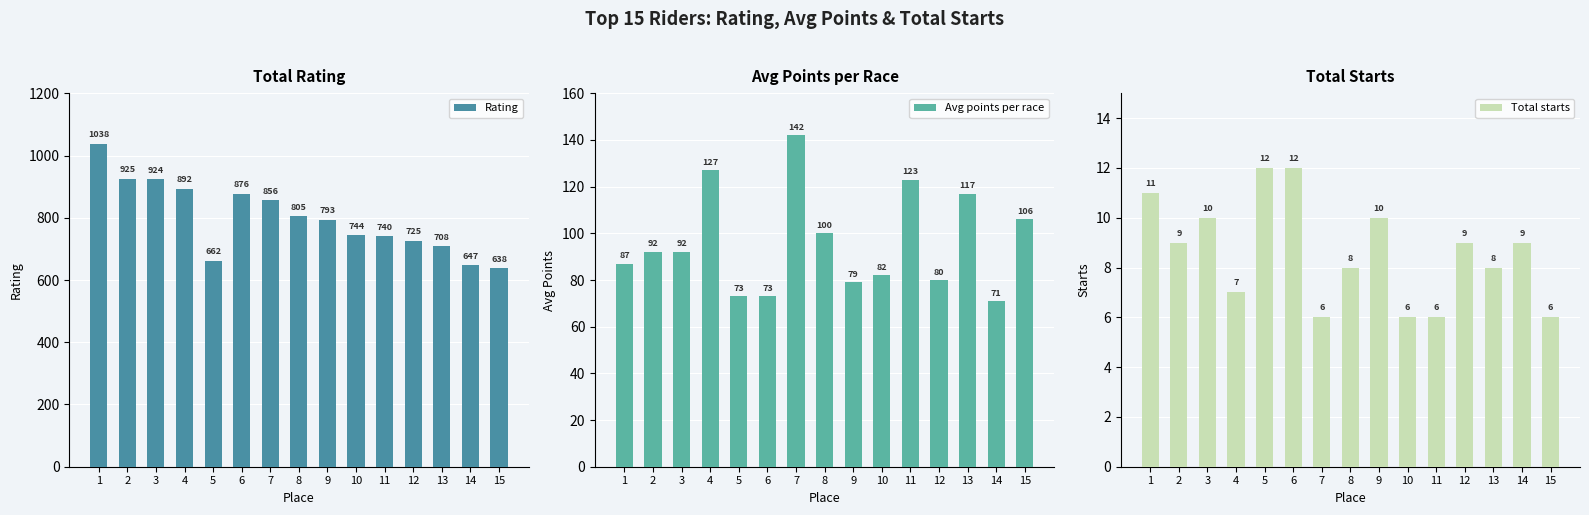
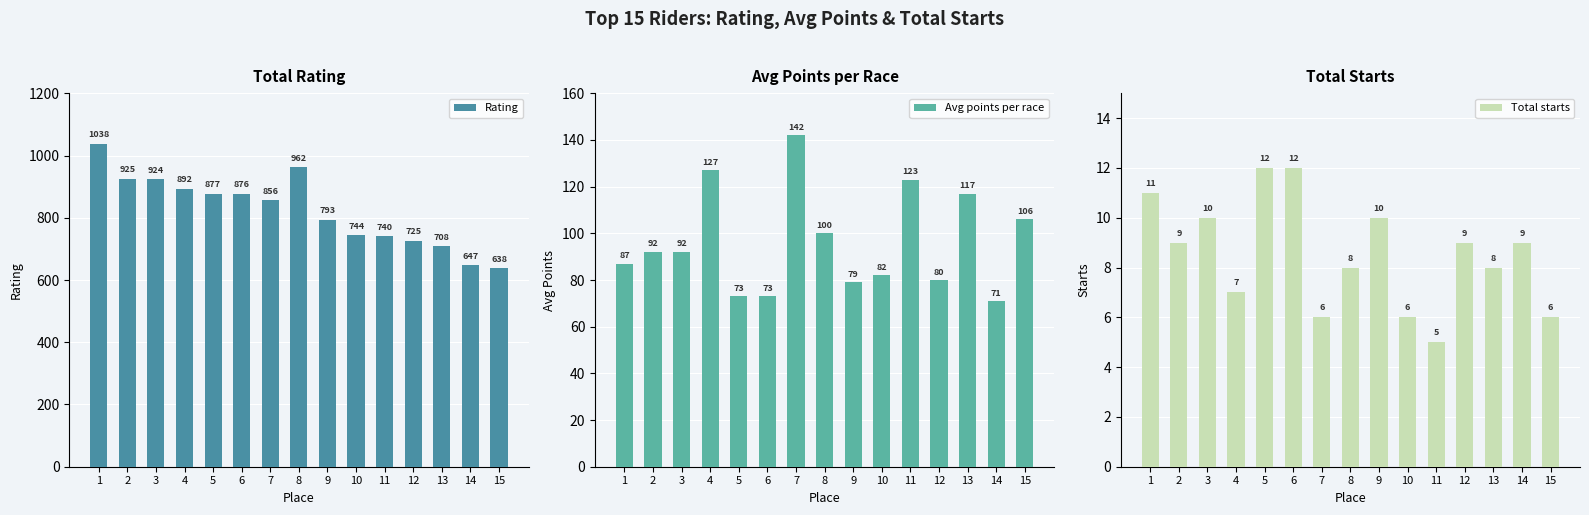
Total Rating, 5: 662 -> 877
Total Rating, 8: 805 -> 962
Total Starts, 11: 6 -> 5
